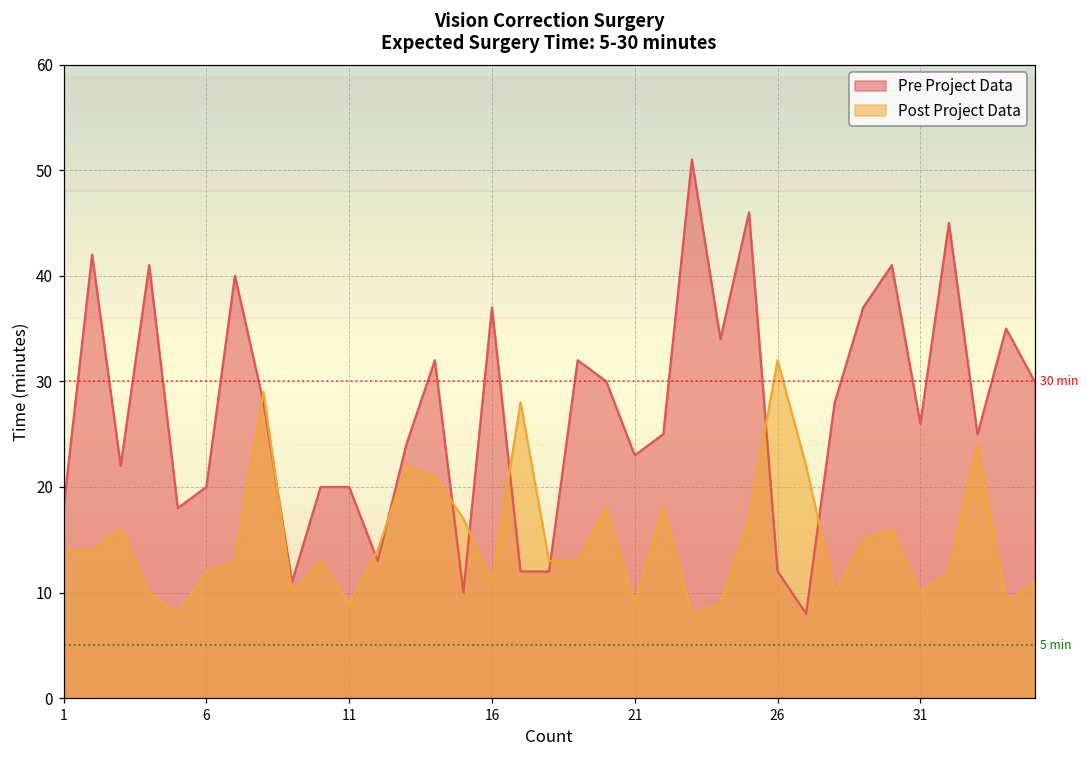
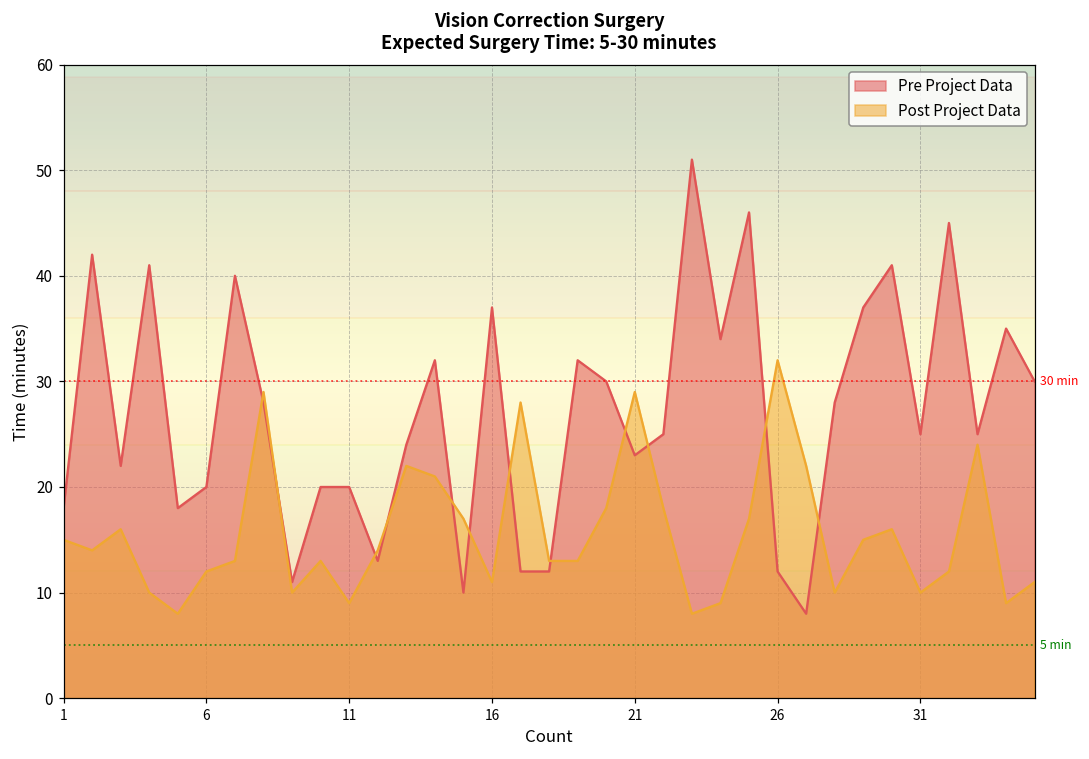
Post Project Data, 1: 14 -> 15
Post Project Data, 21: 9 -> 29
Pre Project Data, 31: 26 -> 25
